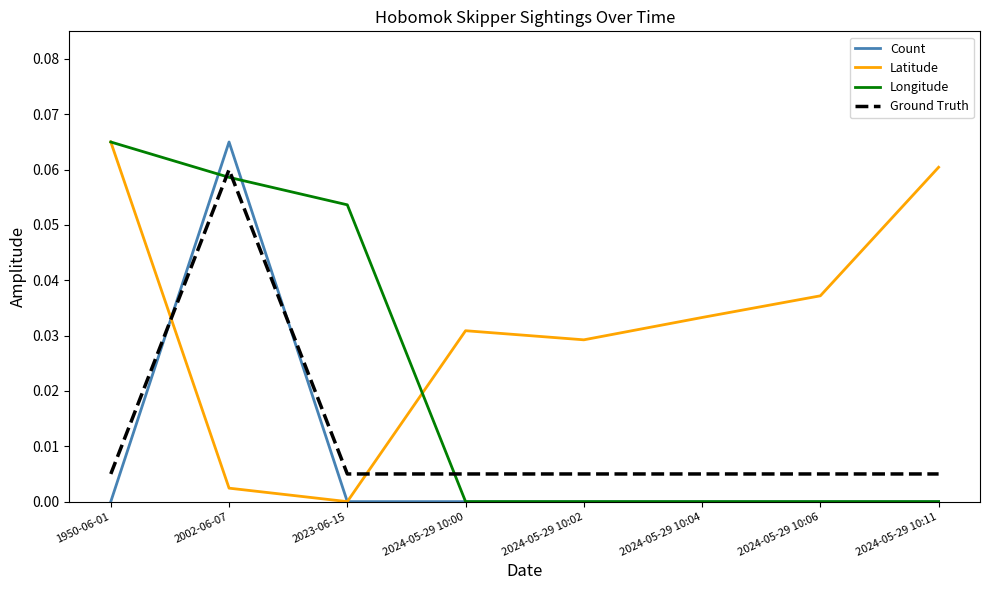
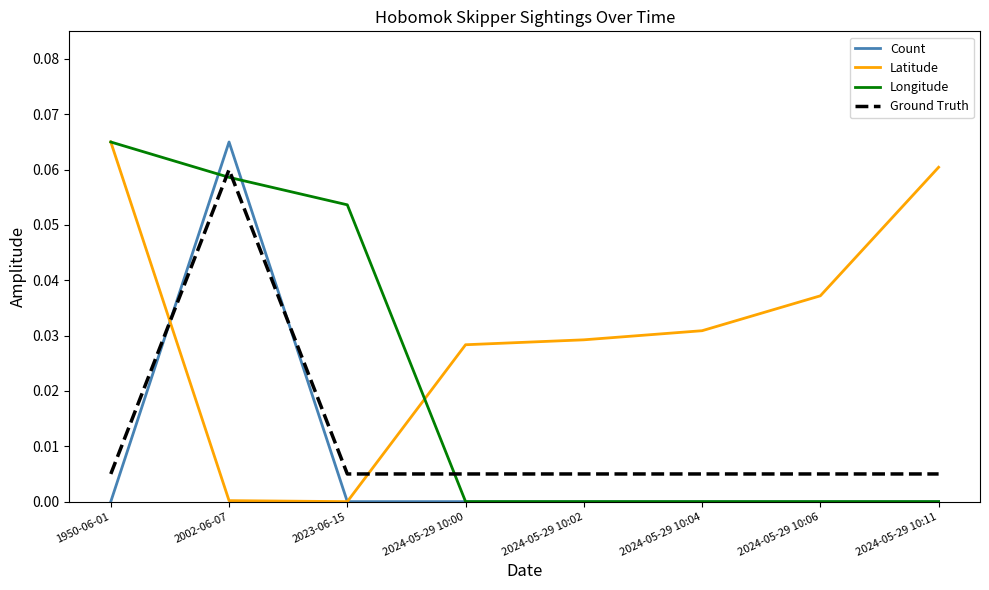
Latitude, 2002-06-07: 0.002 -> 0.000
Latitude, 2024-05-29 10:00: 0.031 -> 0.028
Latitude, 2024-05-29 10:04: 0.033 -> 0.031
